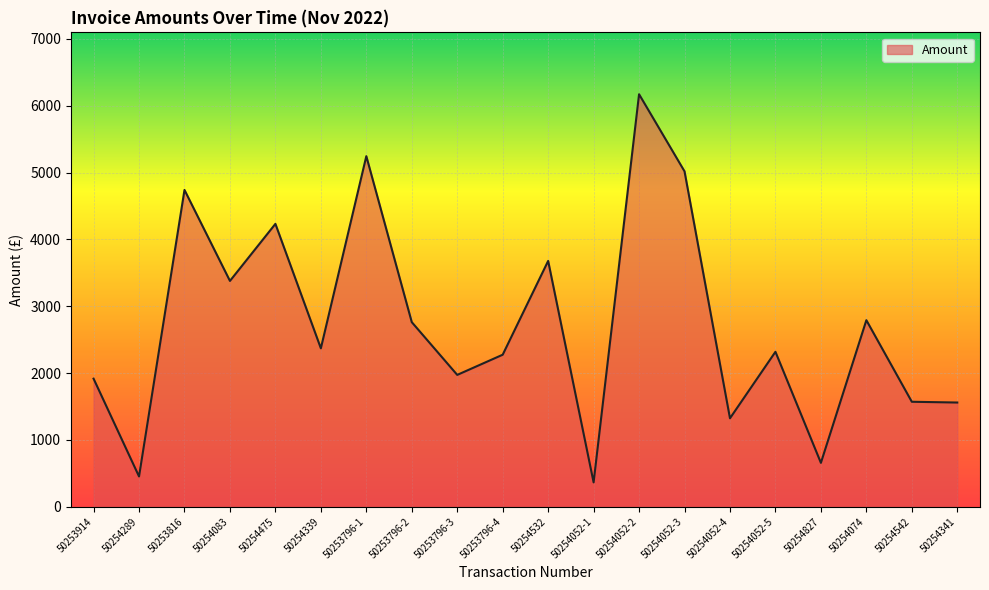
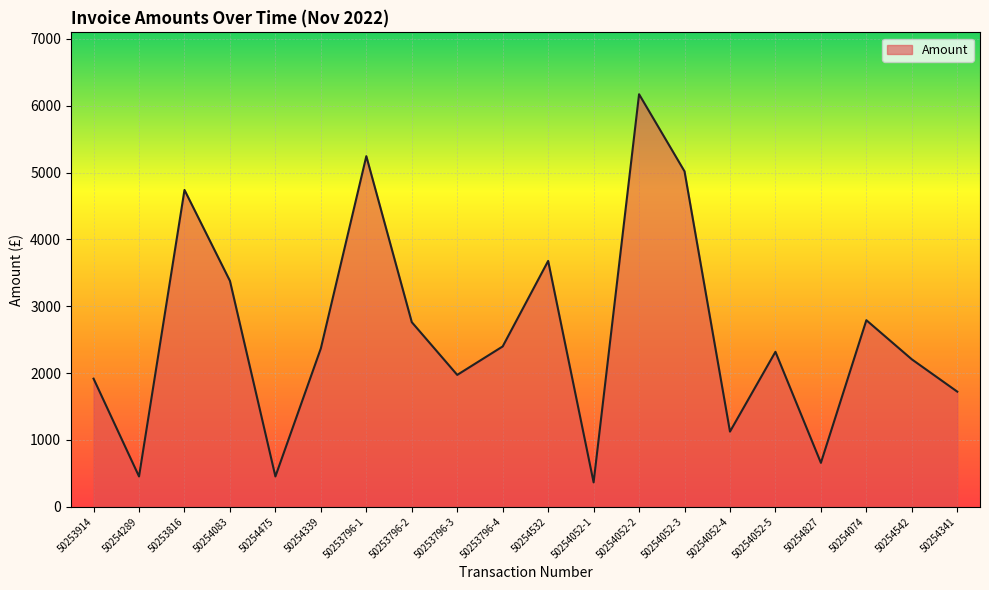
50254475: 4200 -> 500
50253796-4: 2300 -> 2400
50254052-4: 1300 -> 1100
50254542: 1600 -> 2200
50254341: 1600 -> 1700
